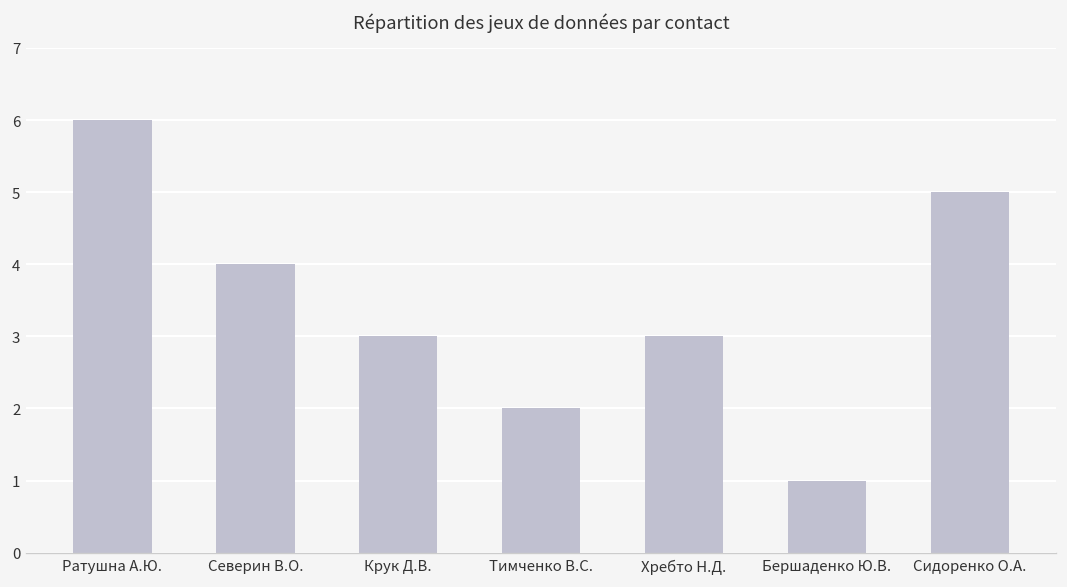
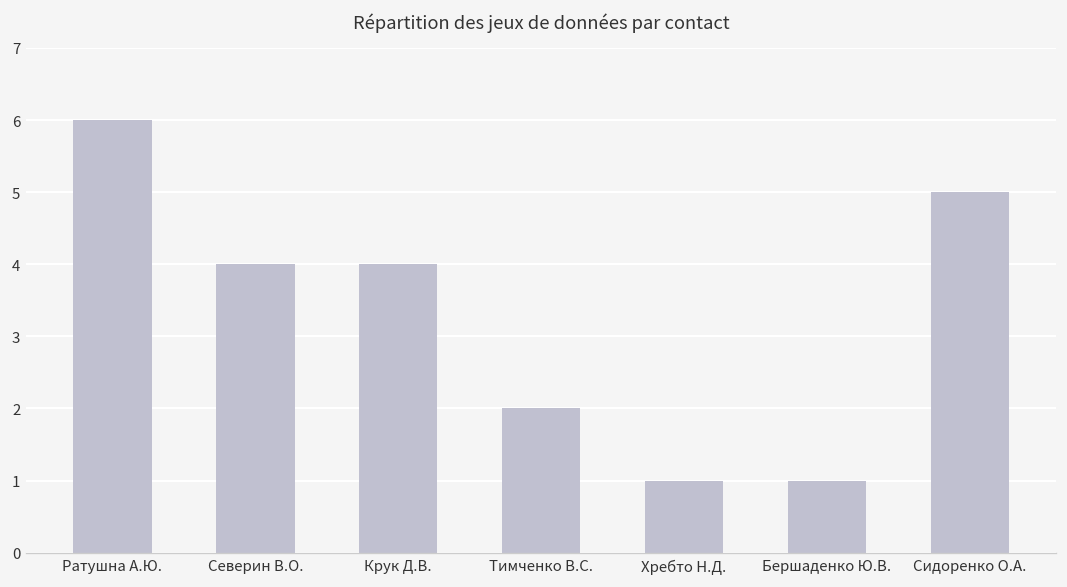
Крук Д.В.: 3 -> 4
Хребто Н.Д.: 3 -> 1
